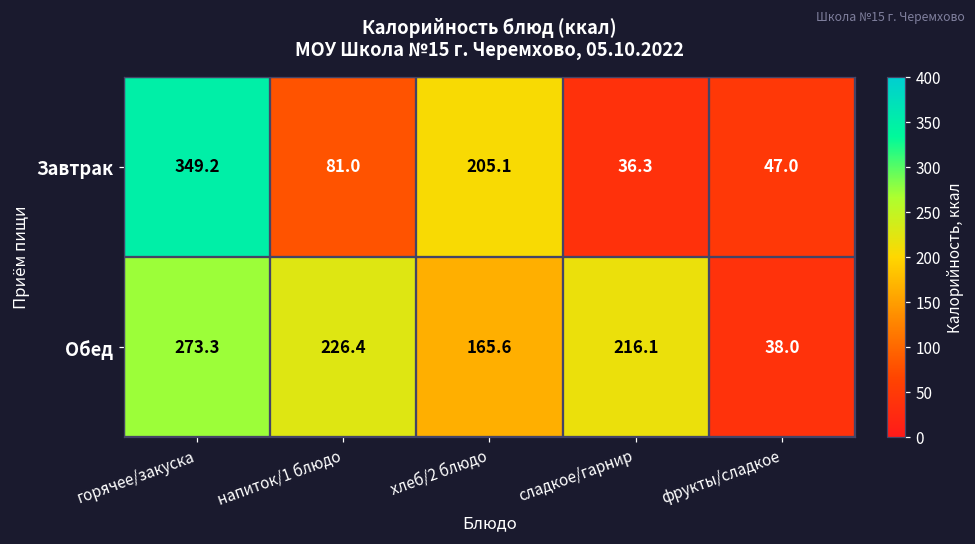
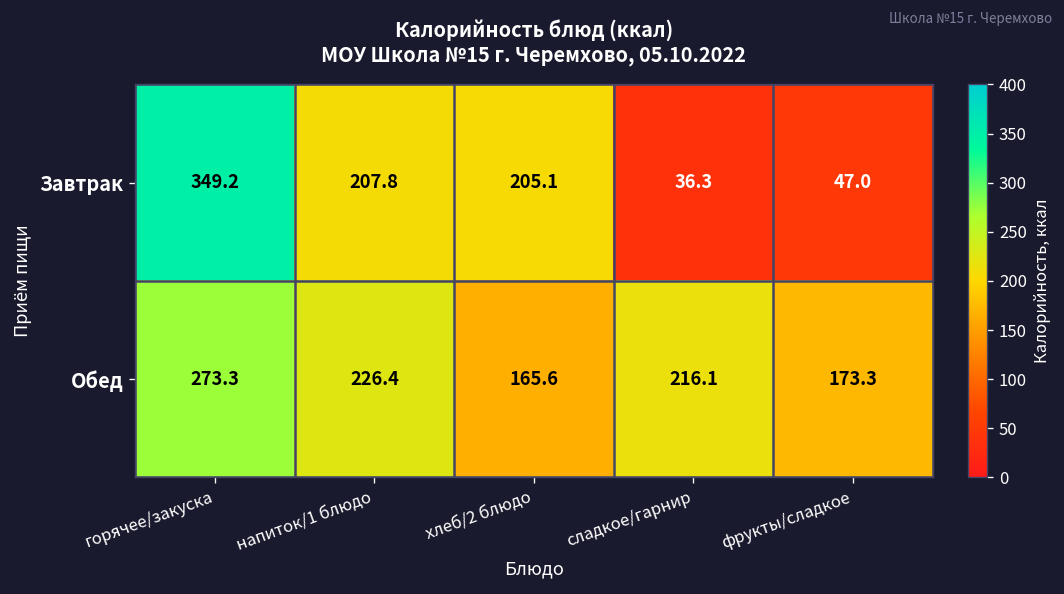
Завтрак, напиток/1 блюдо: 81.0 -> 207.8
Обед, фрукты/сладкое: 38.0 -> 173.3
